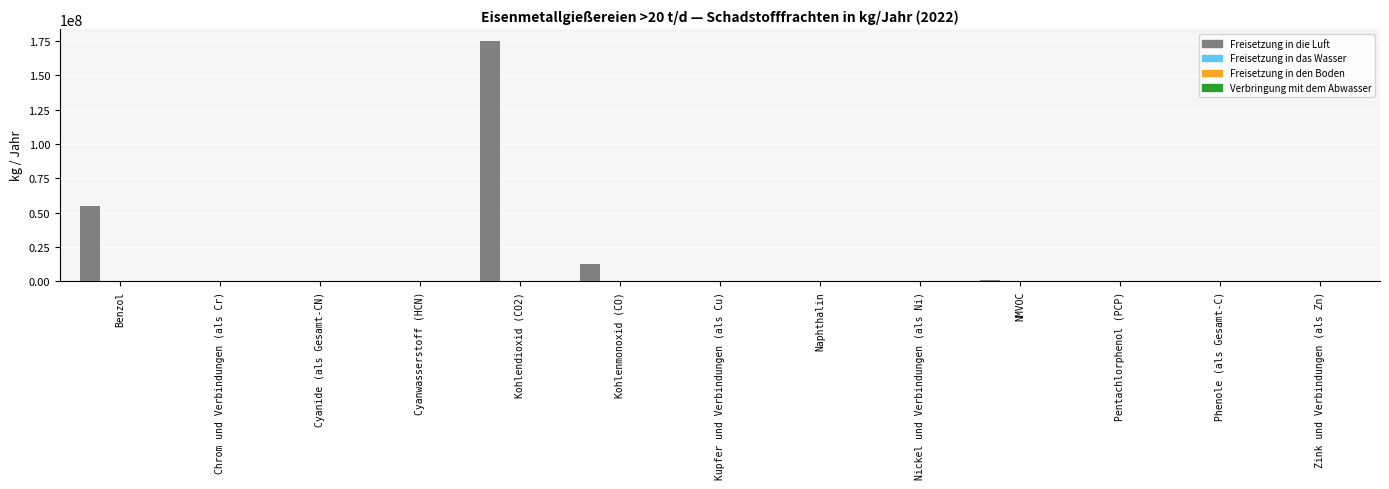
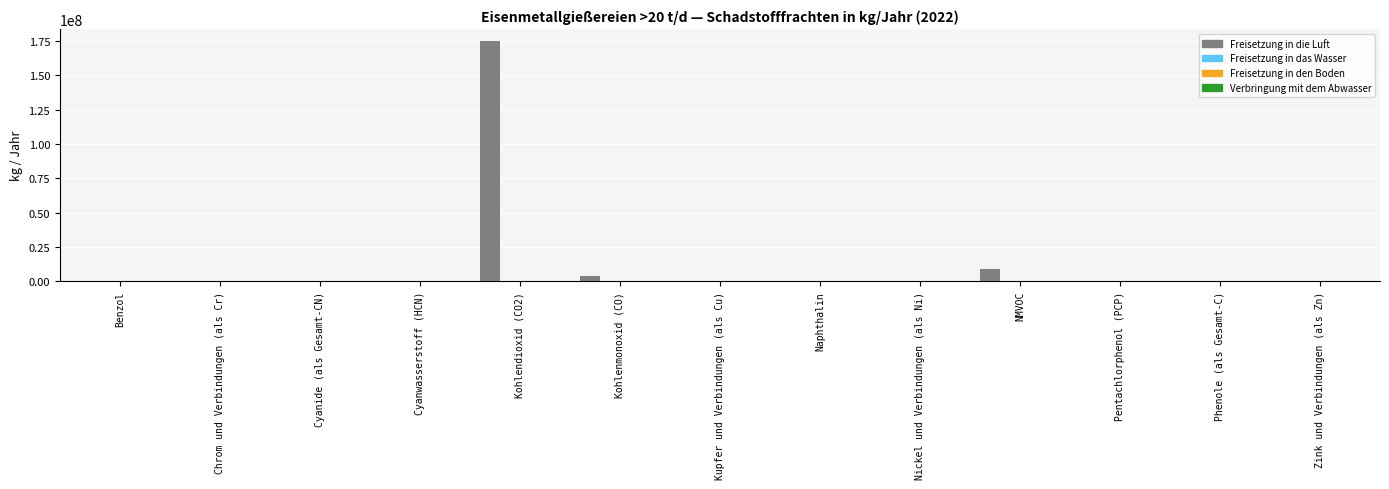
Freisetzung in die Luft, Benzol: 55000000 -> 0
Freisetzung in die Luft, Kohlenmonoxid (CO): 13000000 -> 4000000
Freisetzung in die Luft, NMVOC: 1000000 -> 9000000
